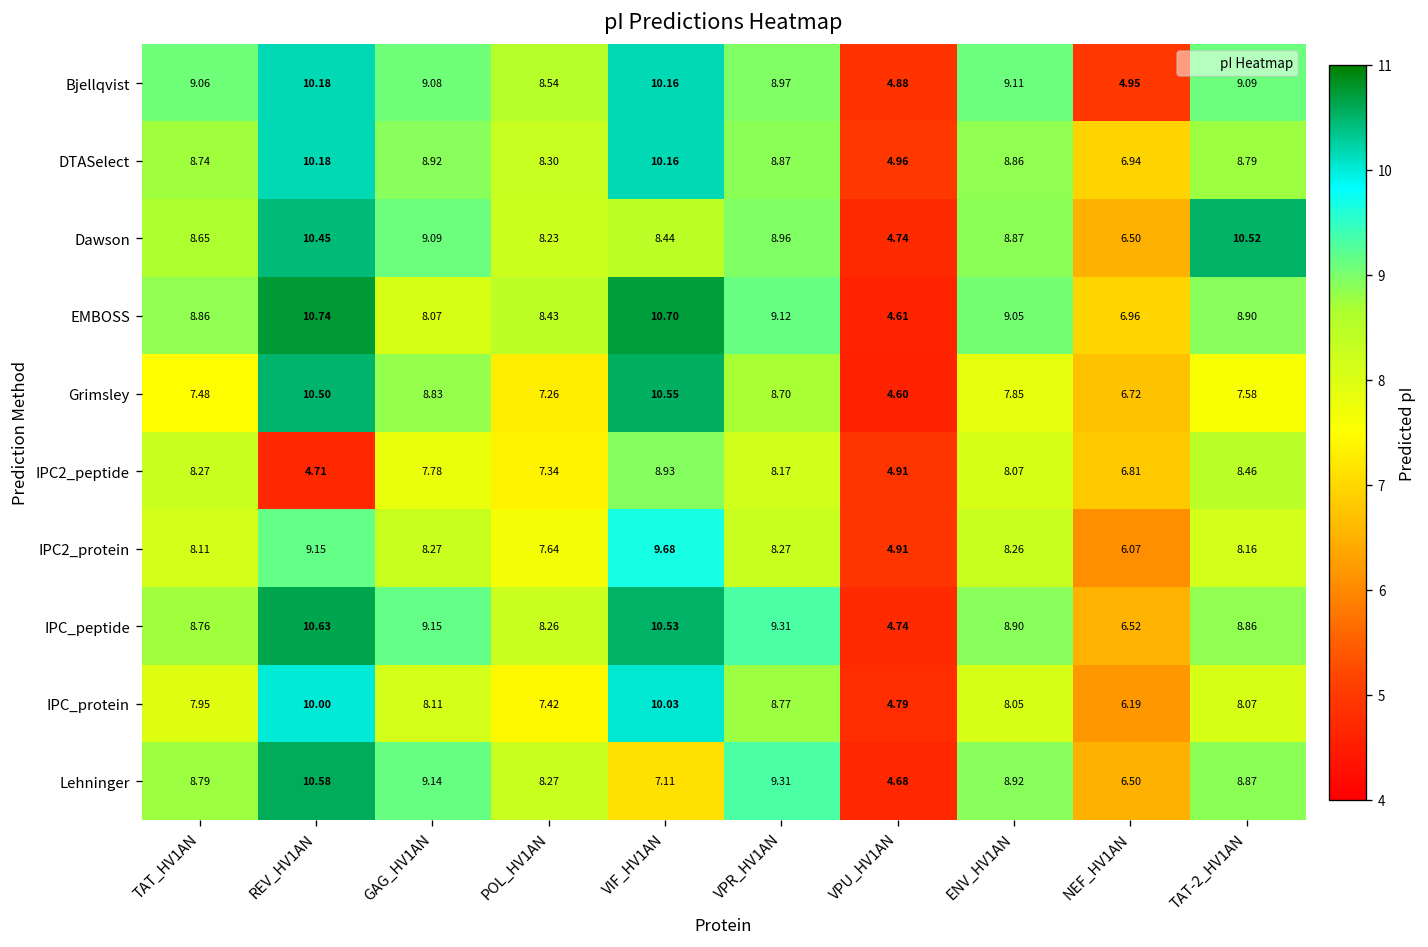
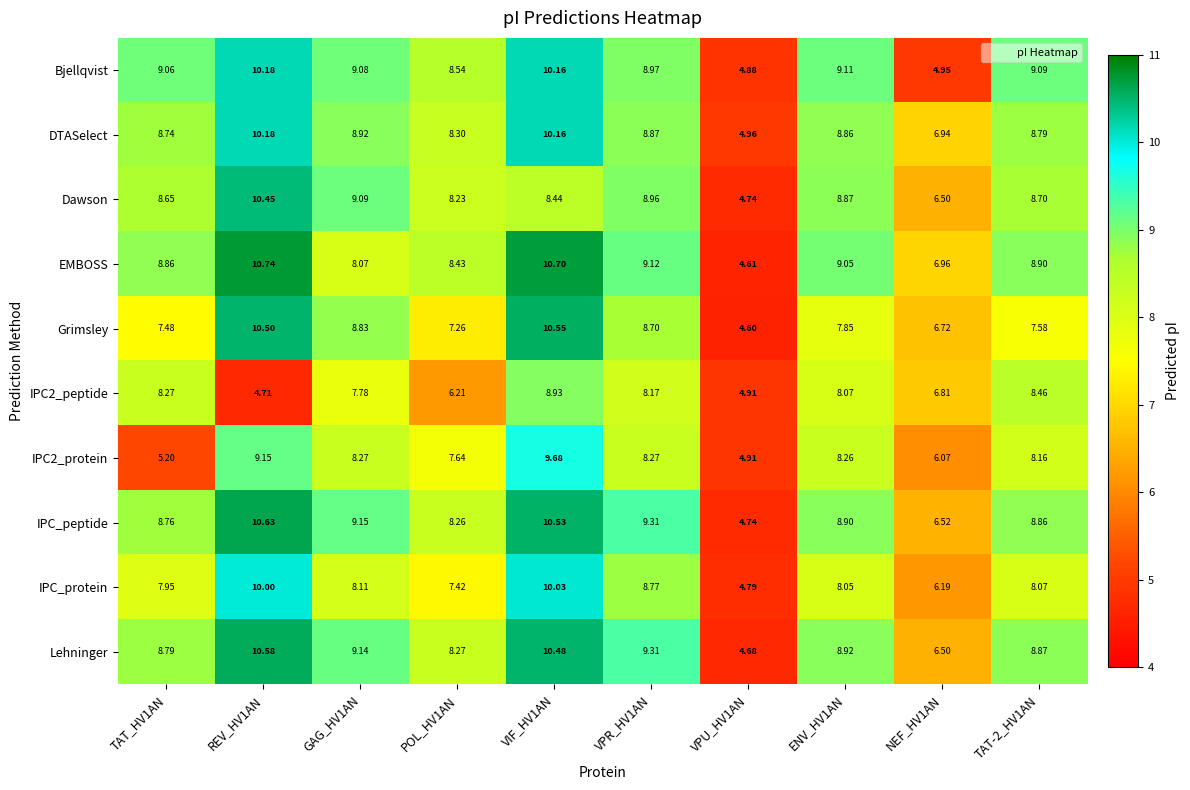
Dawson, TAT-2_HV1AN: 10.52 -> 8.70
IPC2_peptide, POL_HV1AN: 7.34 -> 6.21
IPC2_protein, TAT_HV1AN: 8.11 -> 5.20
Lehninger, VIF_HV1AN: 7.11 -> 10.48
